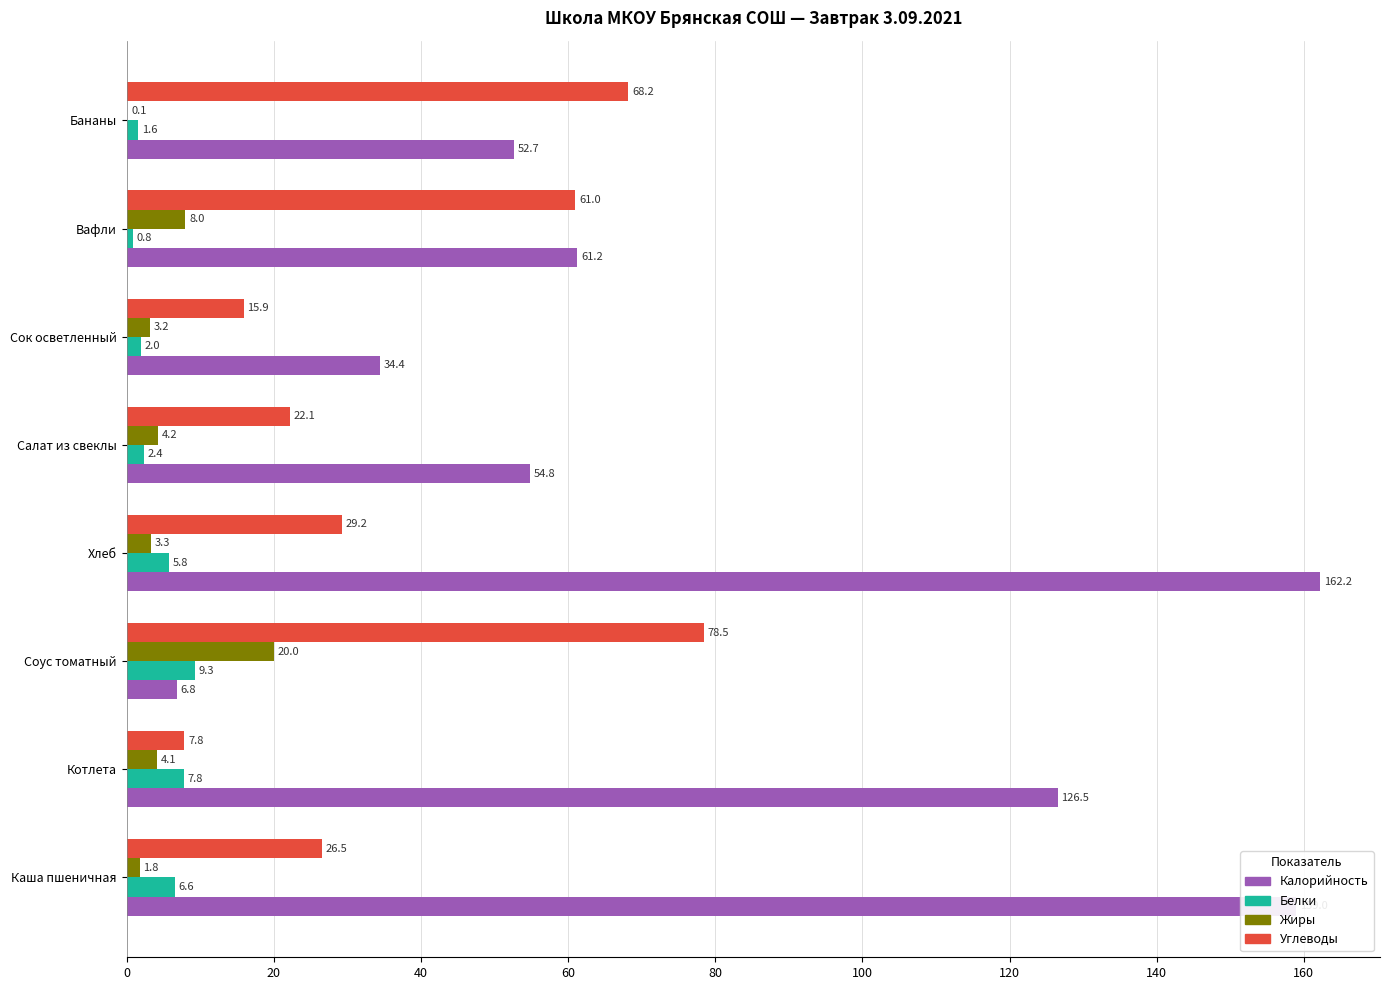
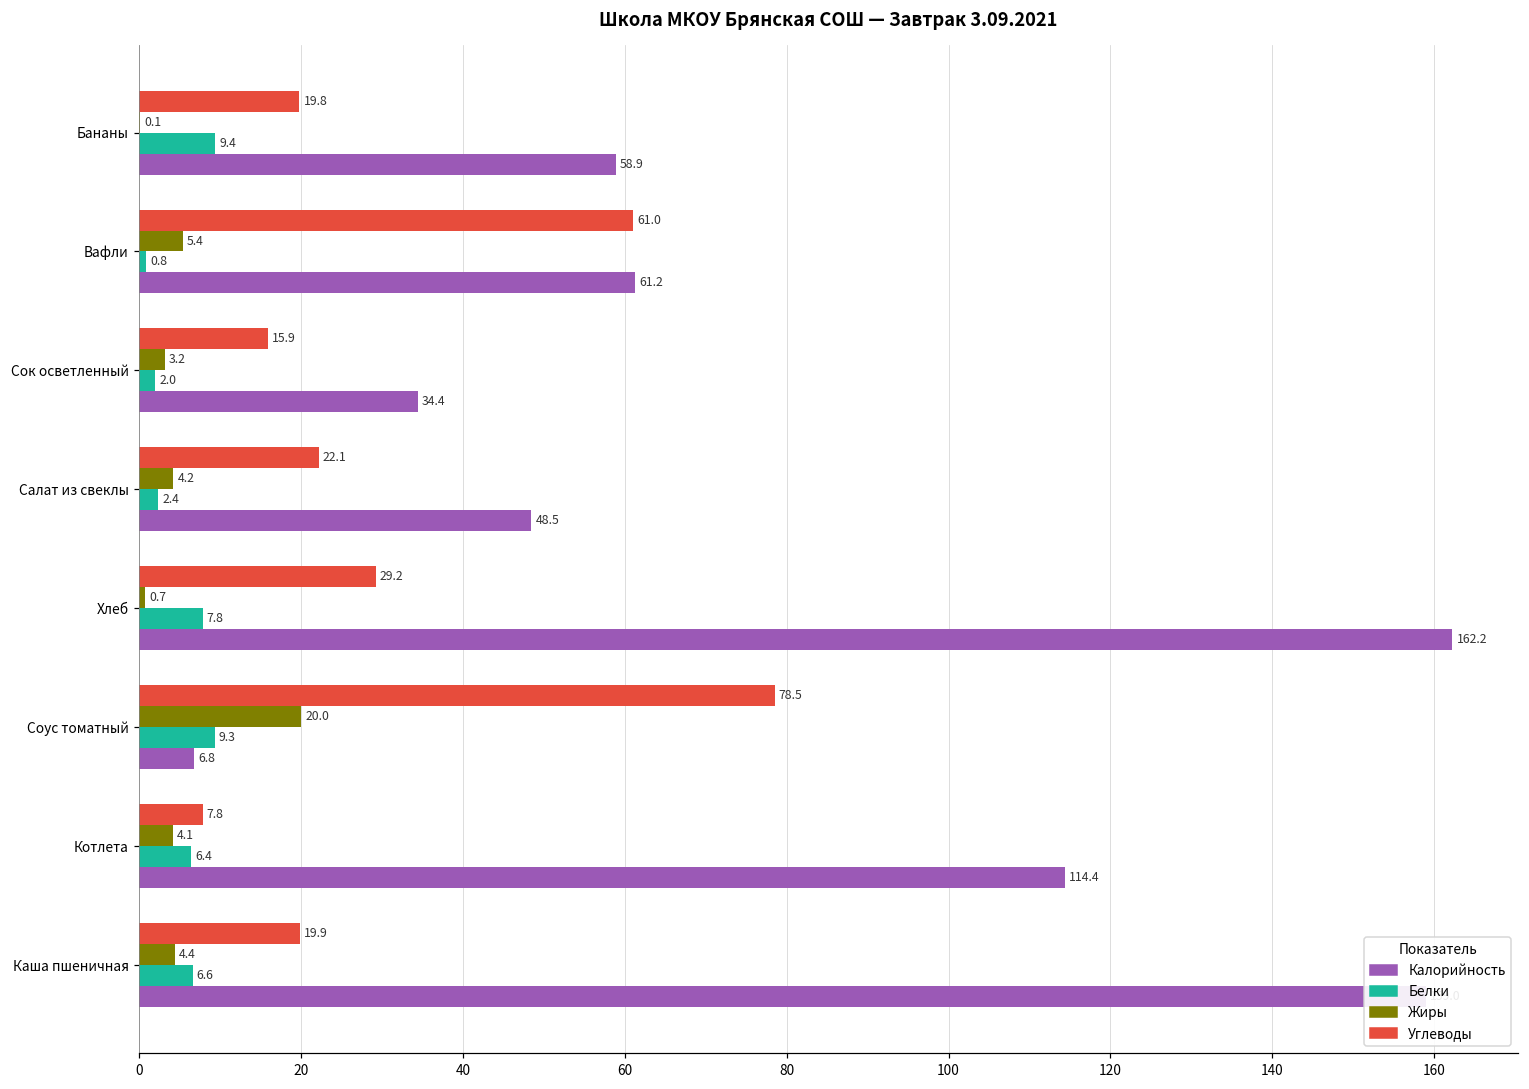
Углеводы, Бананы: 68.2 -> 19.8
Белки, Бананы: 1.6 -> 9.4
Калорийность, Бананы: 52.7 -> 58.9
Жиры, Вафли: 8.0 -> 5.4
Калорийность, Салат из свеклы: 54.8 -> 48.5
Жиры, Хлеб: 3.3 -> 0.7
Белки, Хлеб: 5.8 -> 7.8
Белки, Котлета: 7.8 -> 6.4
Калорийность, Котлета: 126.5 -> 114.4
Углеводы, Каша пшеничная: 26.5 -> 19.9
Жиры, Каша пшеничная: 1.8 -> 4.4
